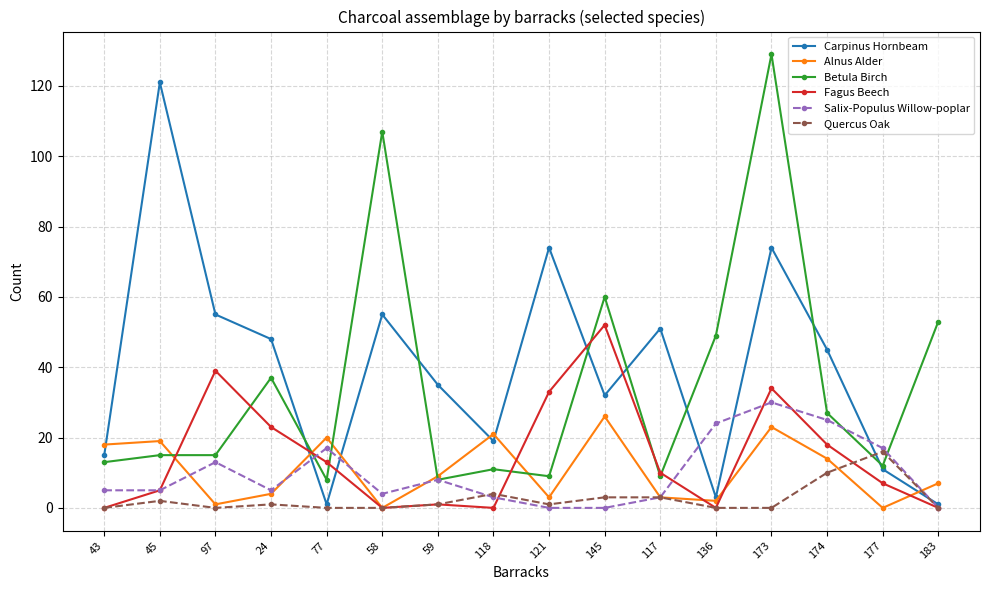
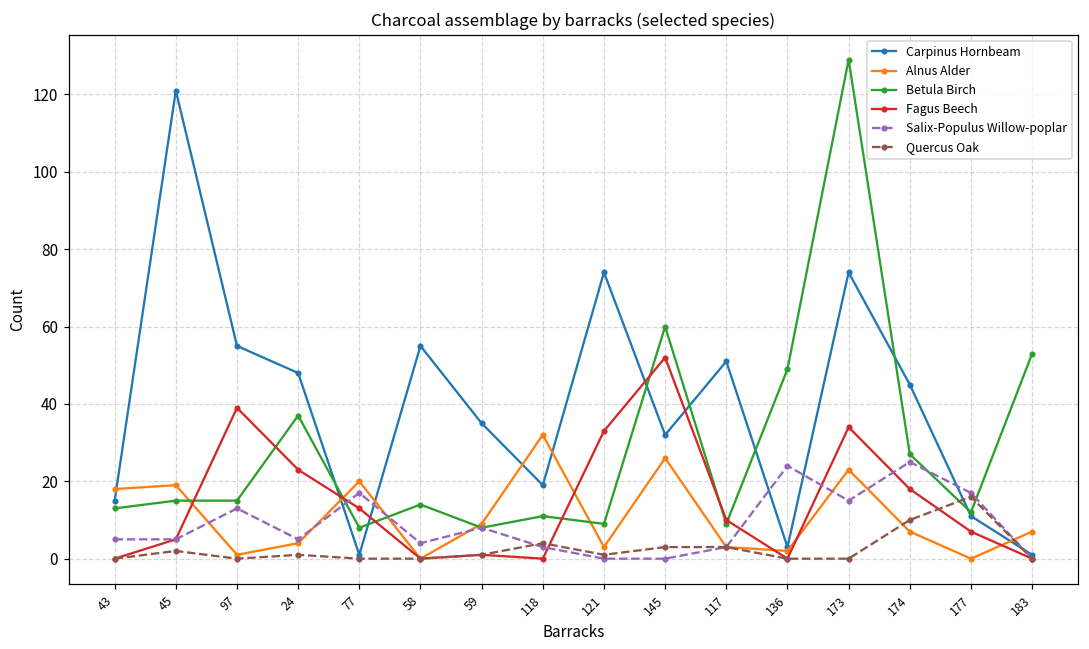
Betula Birch, 58: 107 -> 14
Alnus Alder, 118: 21 -> 32
Salix-Populus Willow-poplar, 173: 30 -> 15
Alnus Alder, 174: 14 -> 7
